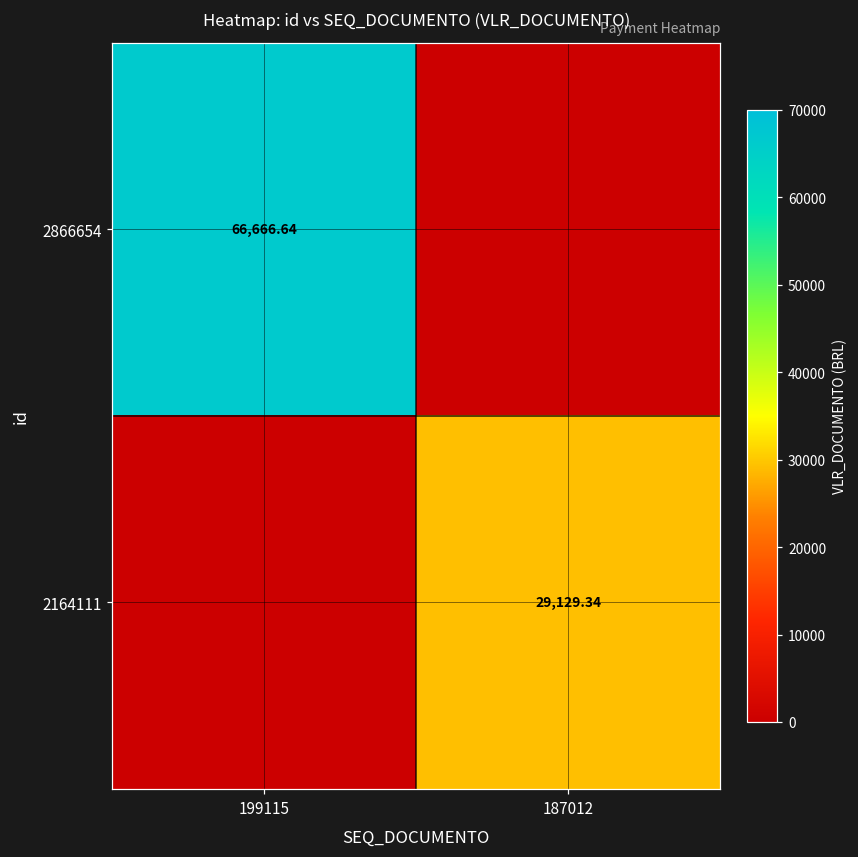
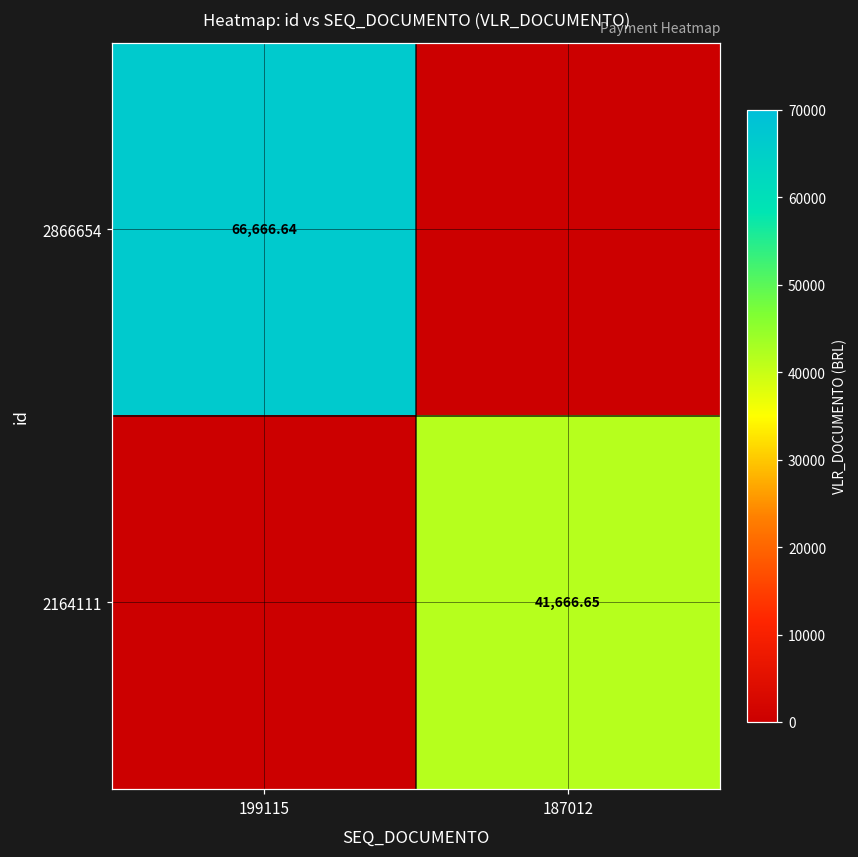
2164111, 187012: 29,129.34 -> 41,666.65
